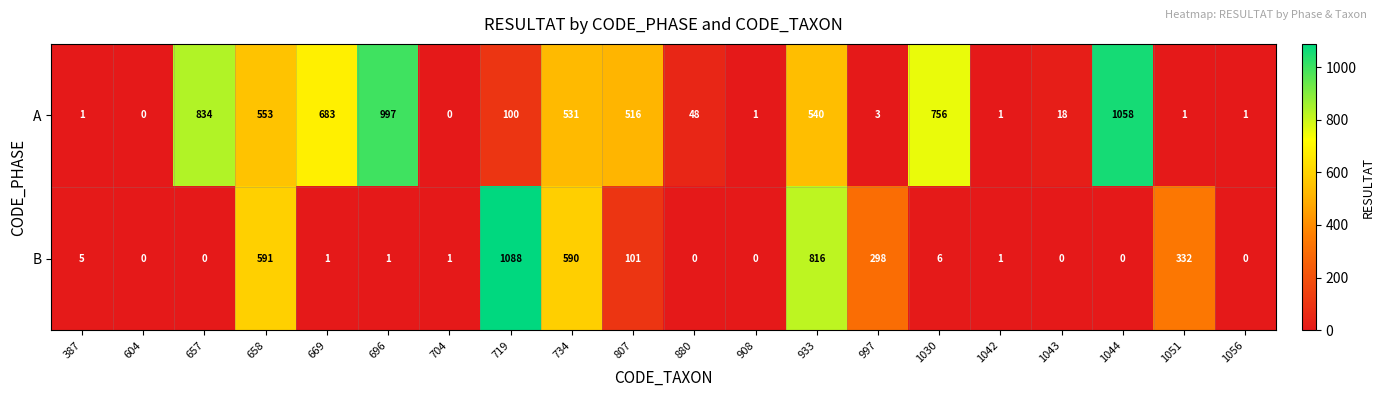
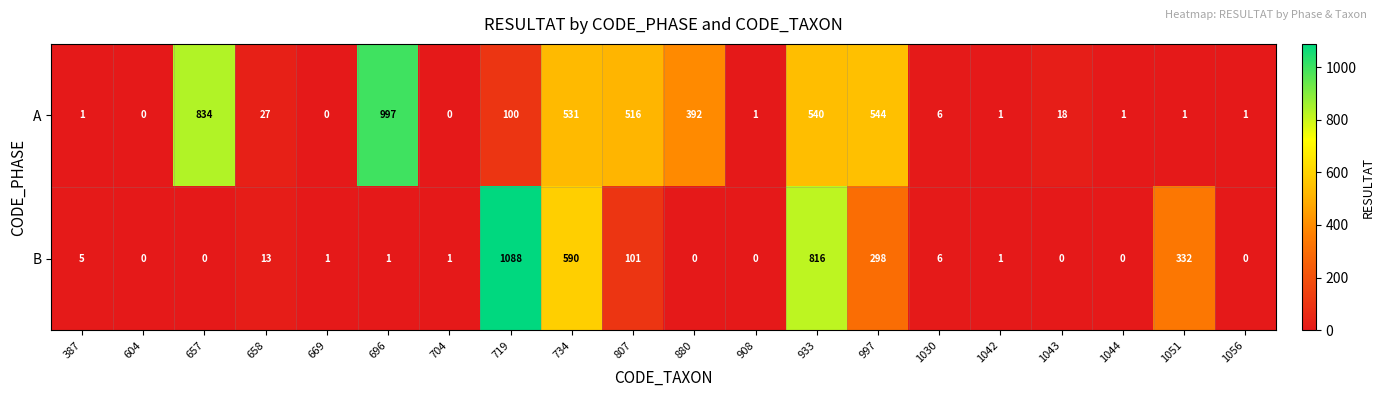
A, 658: 553 -> 27
A, 669: 683 -> 0
A, 880: 48 -> 392
A, 997: 3 -> 544
A, 1030: 756 -> 6
A, 1044: 1058 -> 1
B, 658: 591 -> 13
